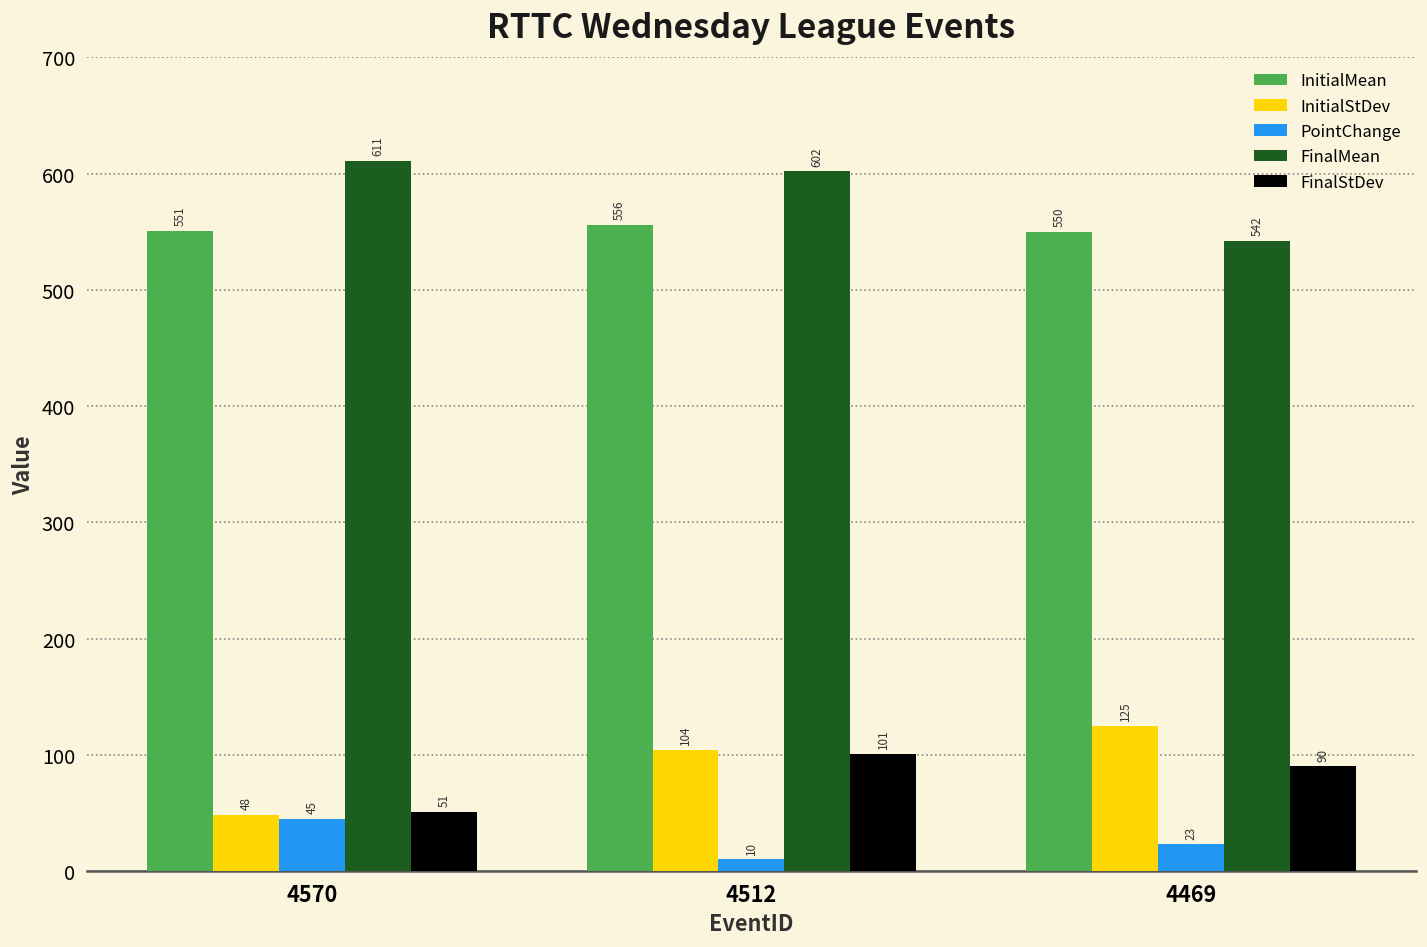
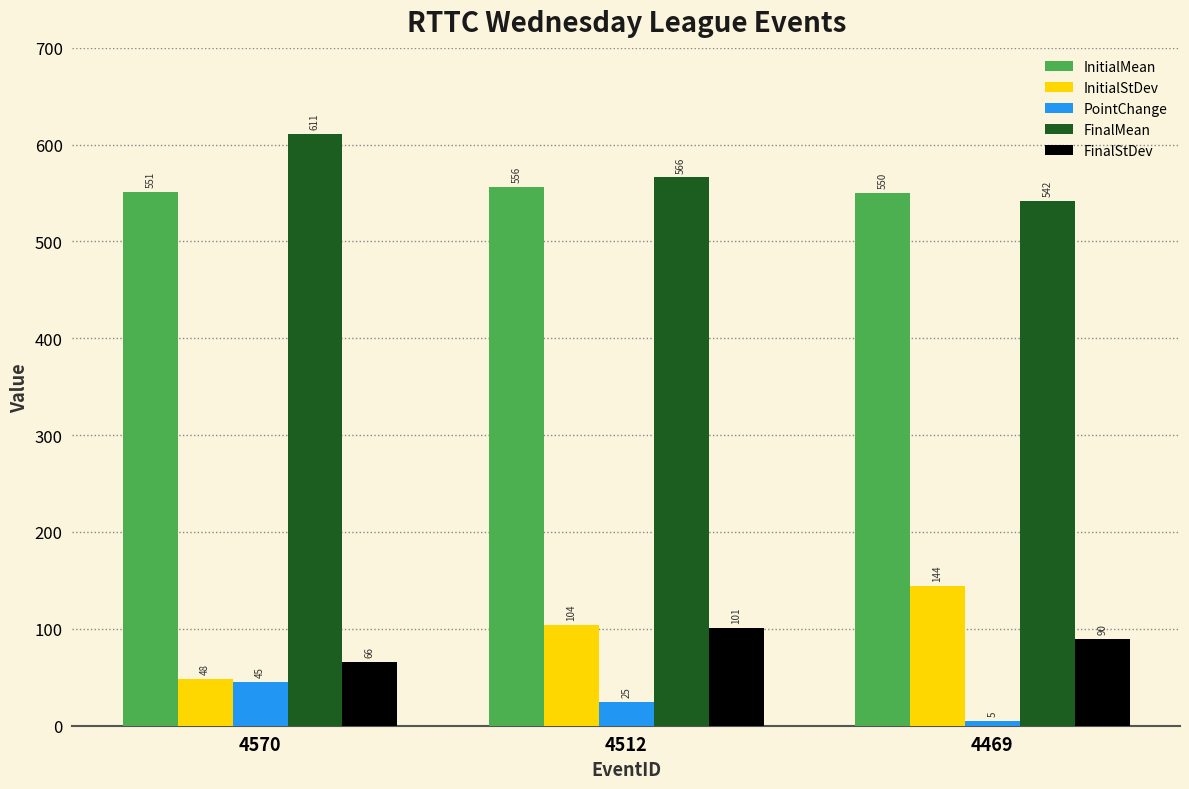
FinalStDev, 4570: 51 -> 66
PointChange, 4512: 10 -> 25
FinalMean, 4512: 602 -> 566
InitialStDev, 4469: 125 -> 144
PointChange, 4469: 23 -> 5
